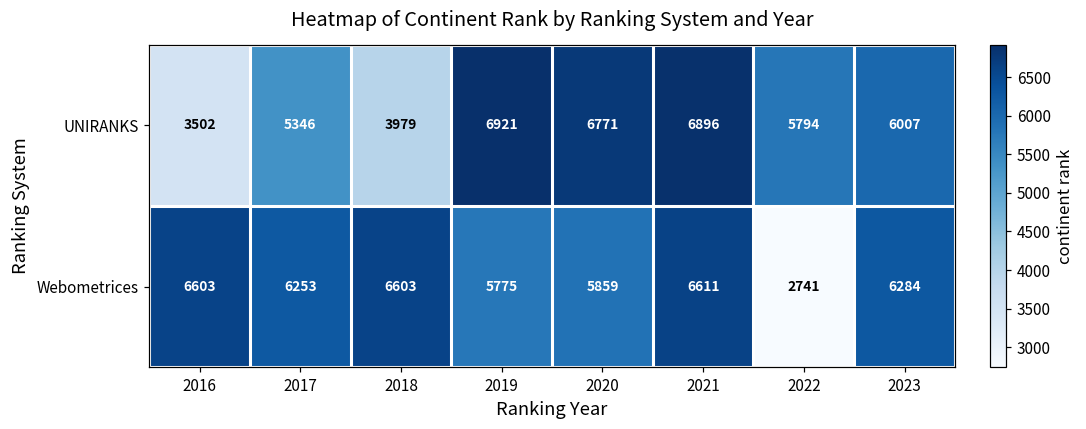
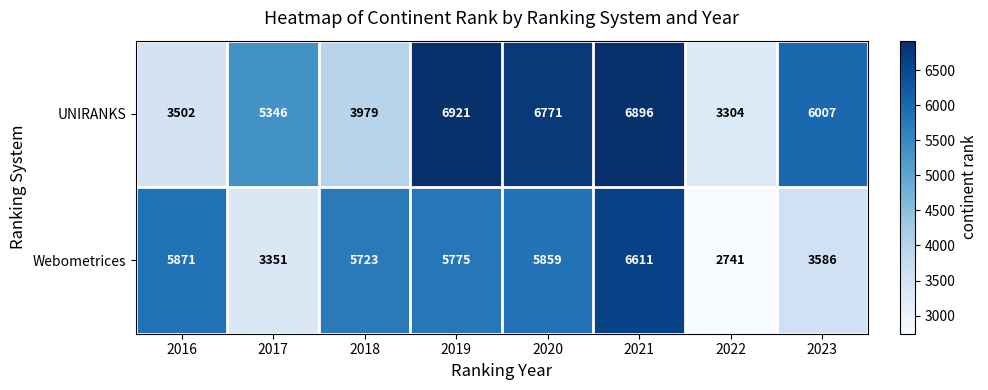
UNIRANKS, 2022: 5794 -> 3304
Webometrices, 2016: 6603 -> 5871
Webometrices, 2017: 6253 -> 3351
Webometrices, 2018: 6603 -> 5723
Webometrices, 2023: 6284 -> 3586
